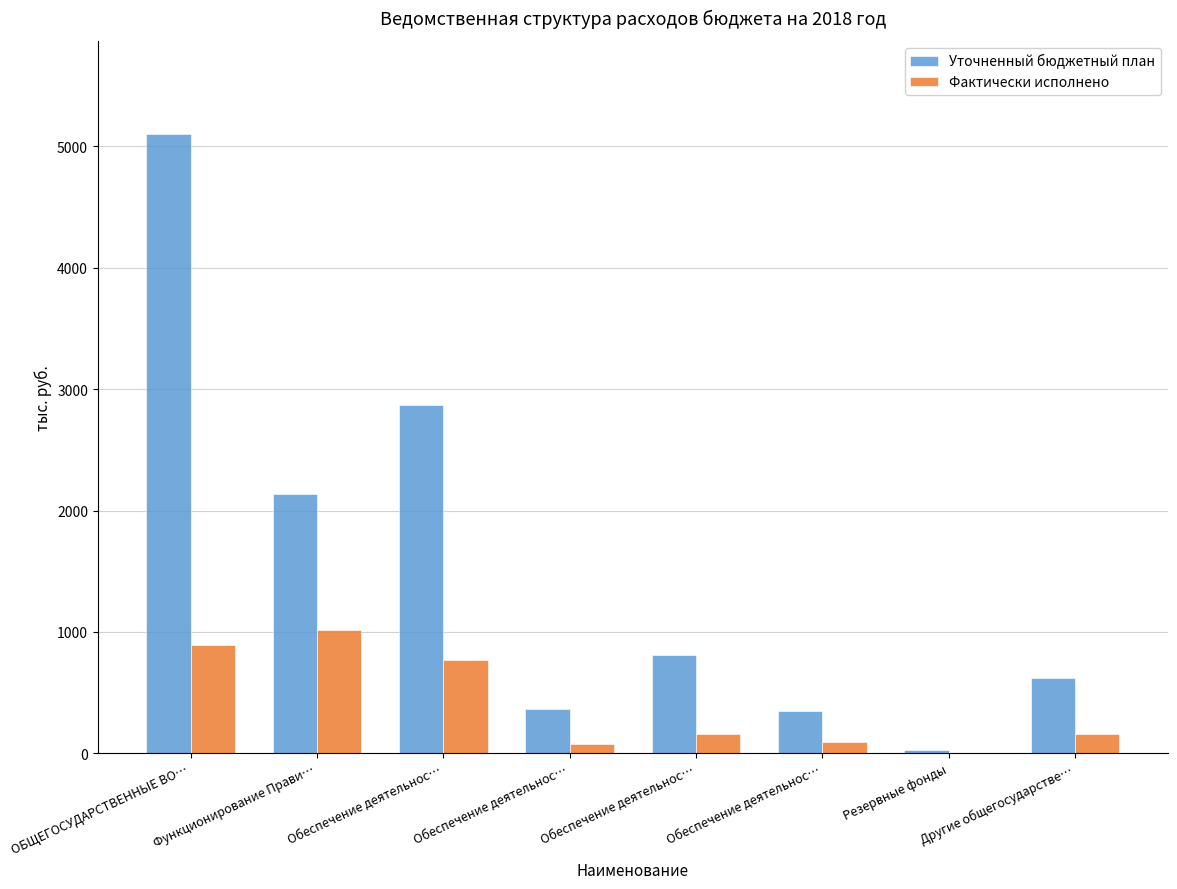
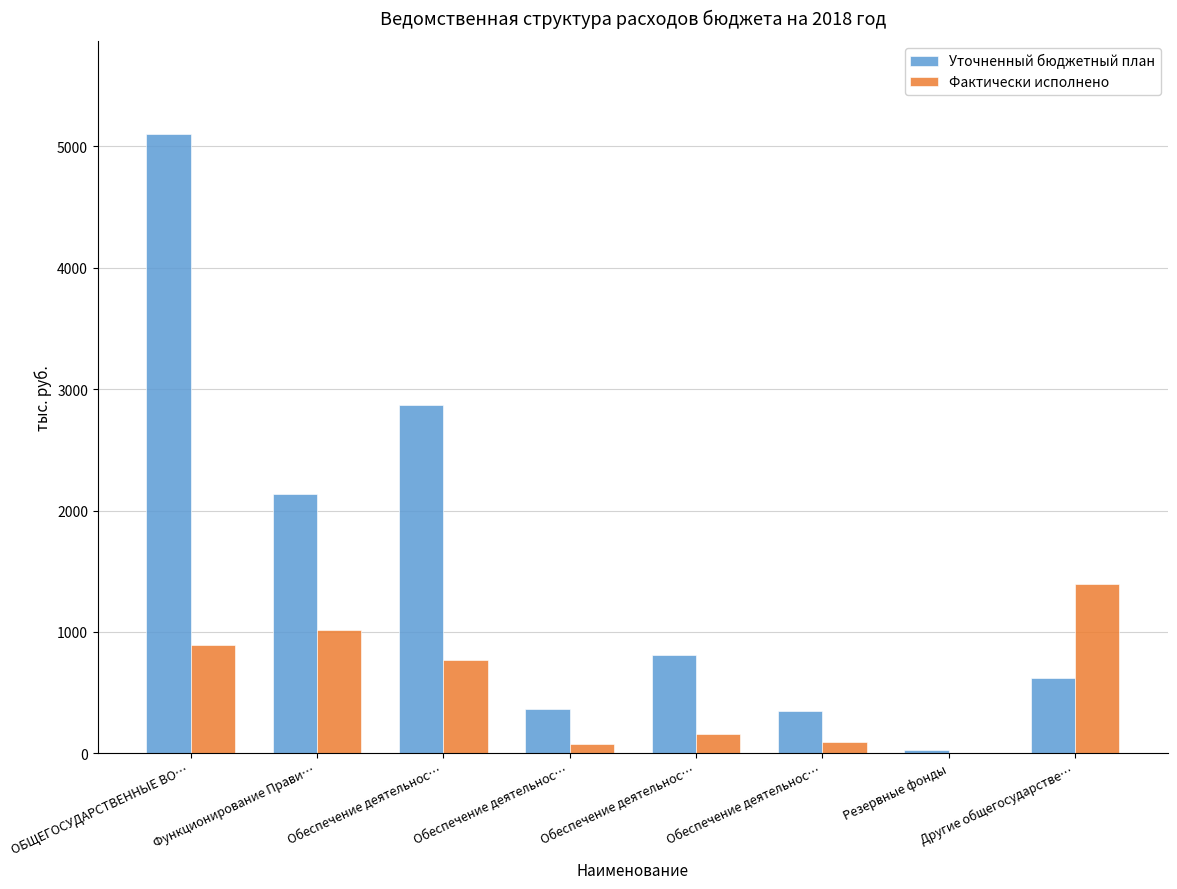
Фактически исполнено, Другие общегосударстве…: 160 -> 1390
